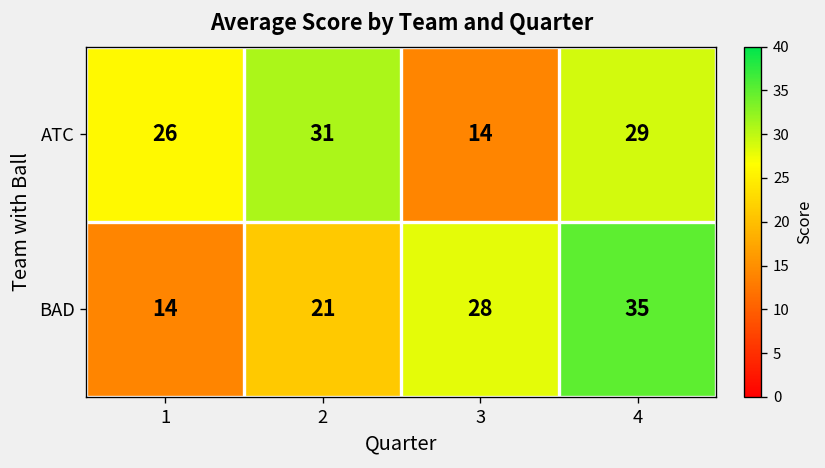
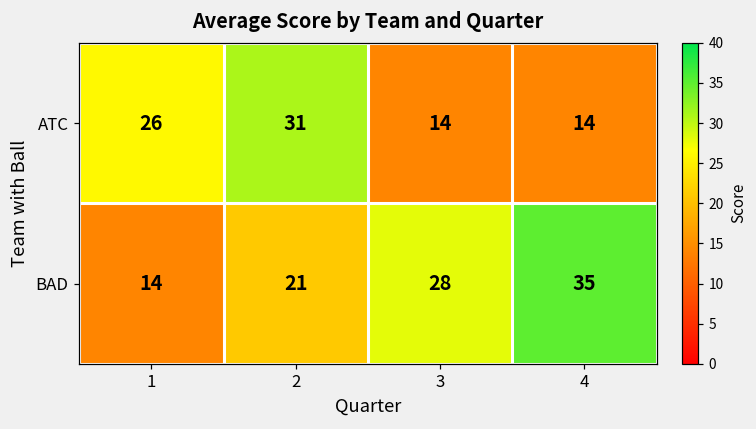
ATC, 4: 29 -> 14
